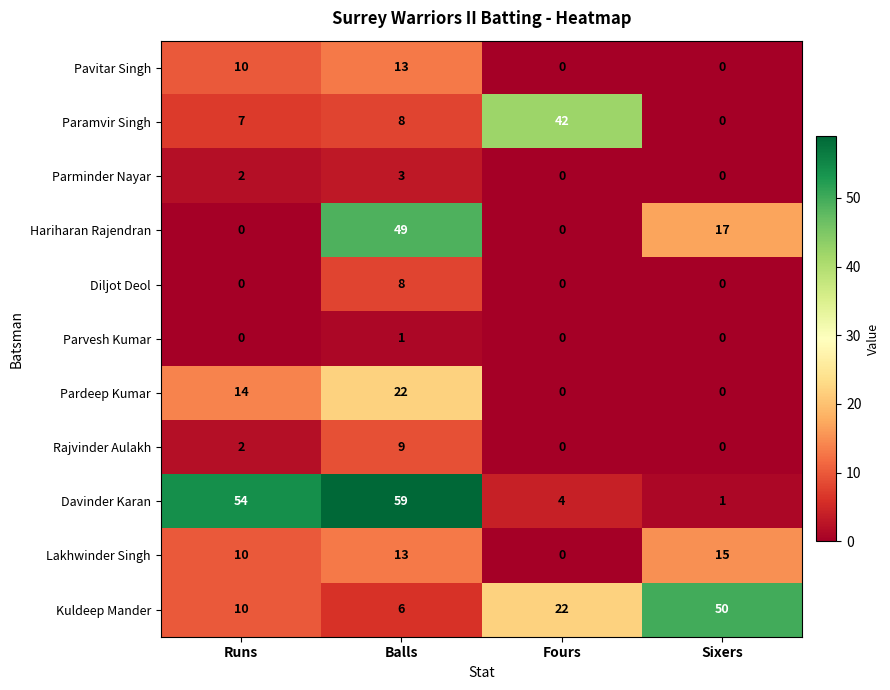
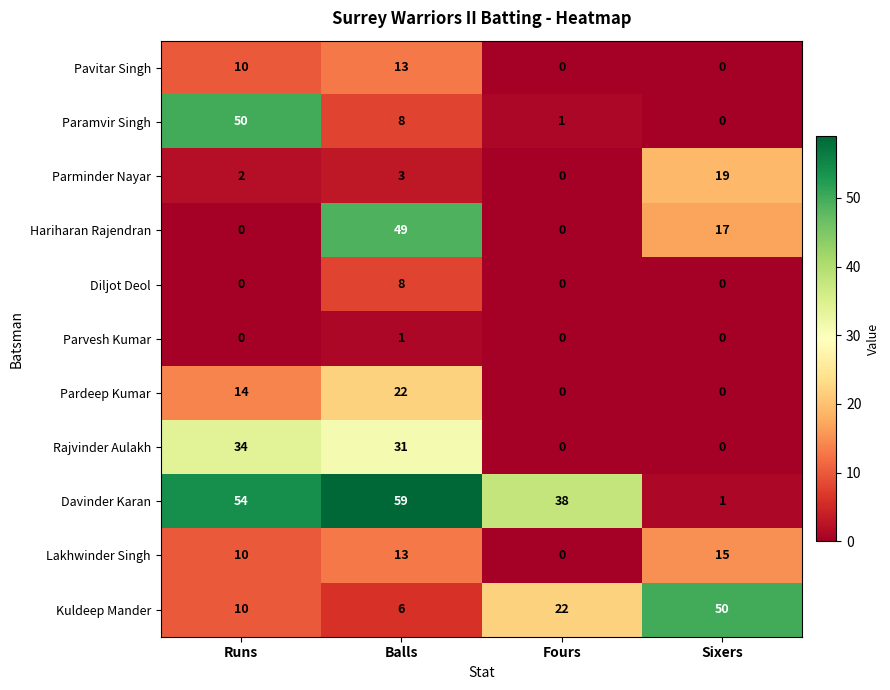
Paramvir Singh, Runs: 7 -> 50
Paramvir Singh, Fours: 42 -> 1
Parminder Nayar, Sixers: 0 -> 19
Rajvinder Aulakh, Runs: 2 -> 34
Rajvinder Aulakh, Balls: 9 -> 31
Davinder Karan, Fours: 4 -> 38
